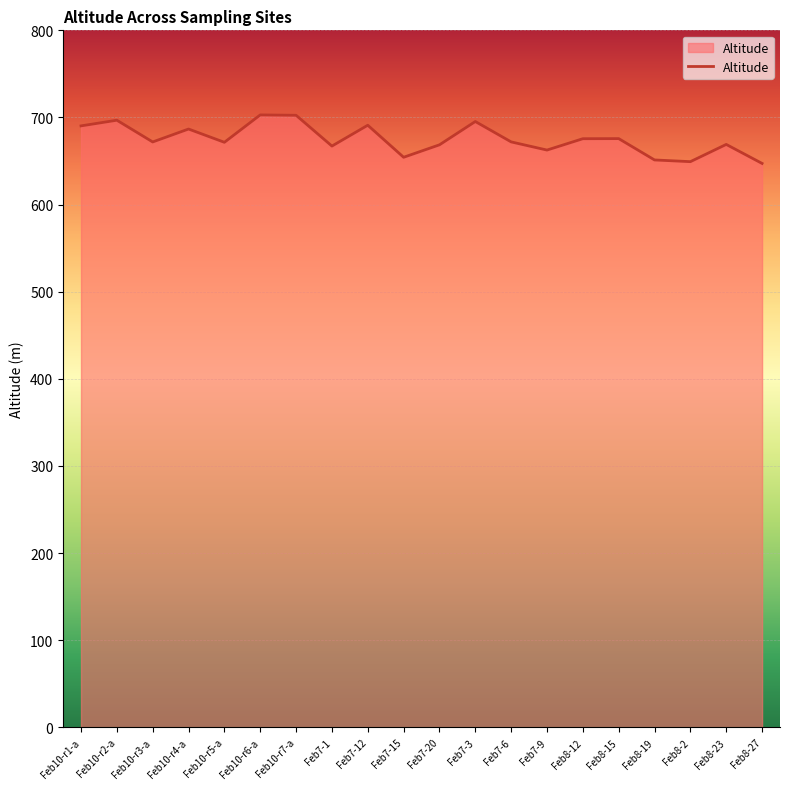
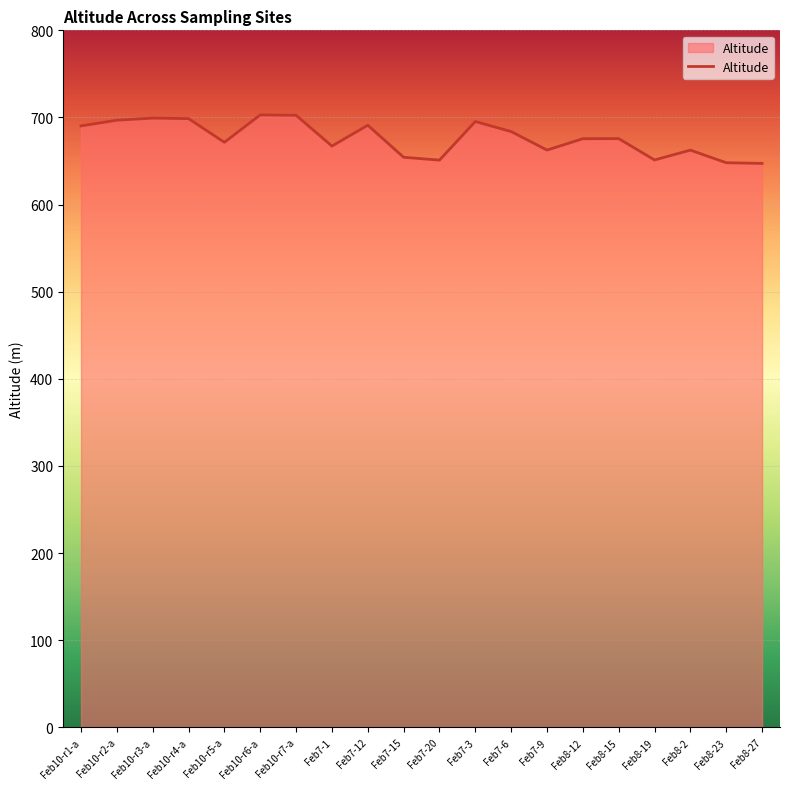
Feb10-r3-a: 670 -> 700
Feb10-r4-a: 690 -> 700
Feb7-20: 670 -> 650
Feb7-6: 670 -> 680
Feb8-2: 650 -> 660
Feb8-23: 670 -> 650
